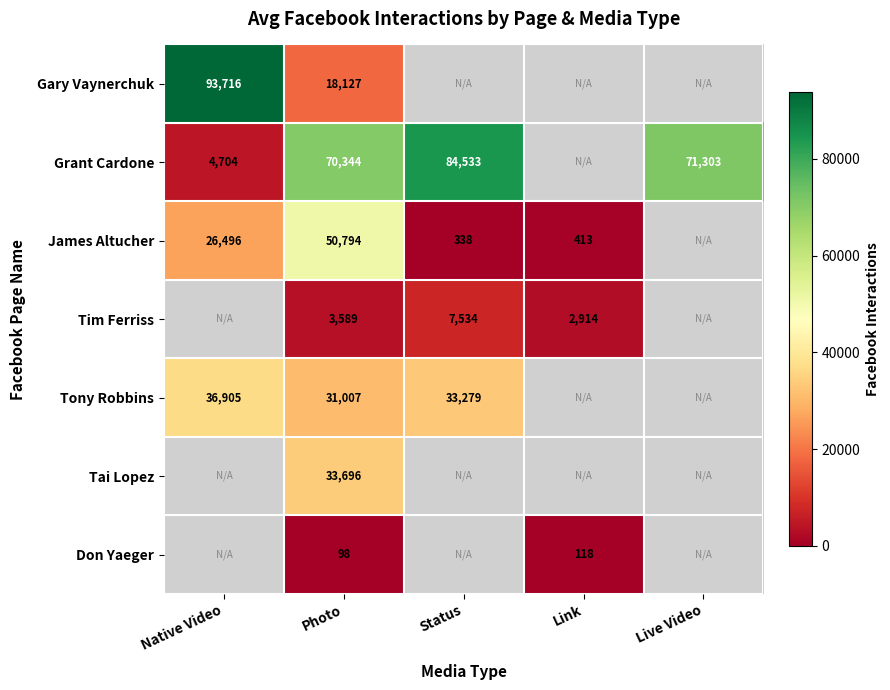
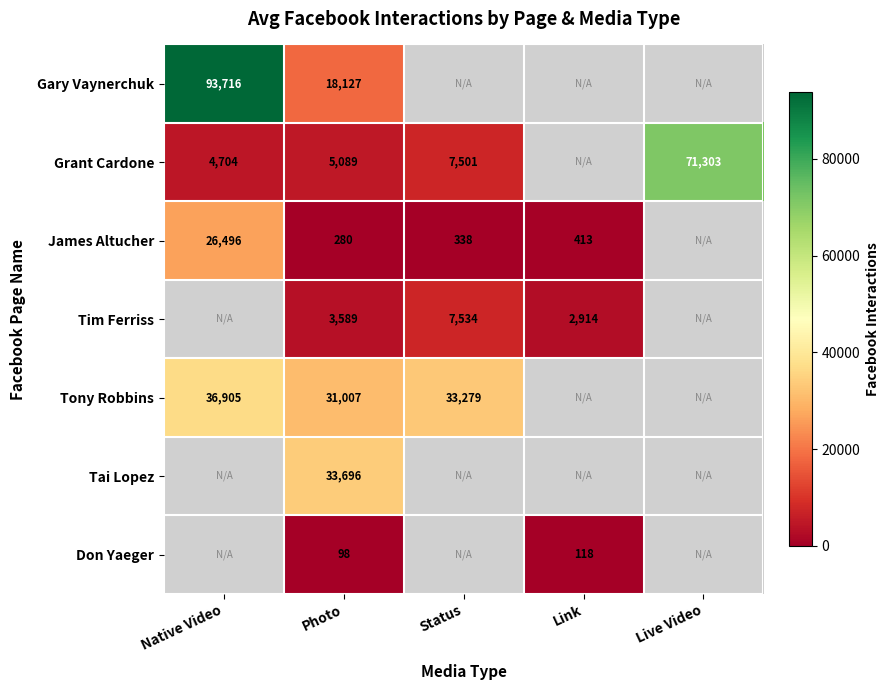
Grant Cardone, Photo: 70,344 -> 5,089
Grant Cardone, Status: 84,533 -> 7,501
James Altucher, Photo: 50,794 -> 280
